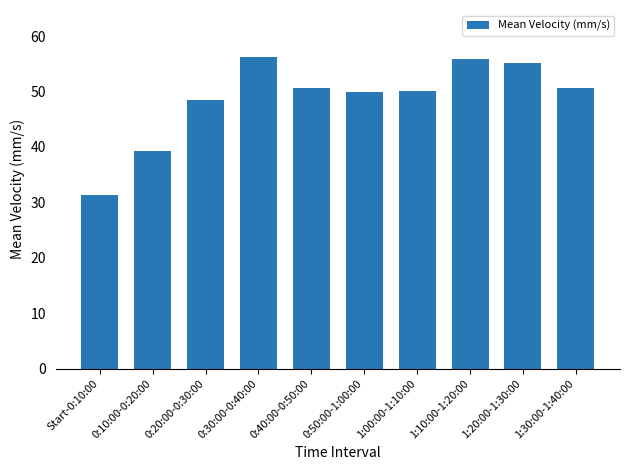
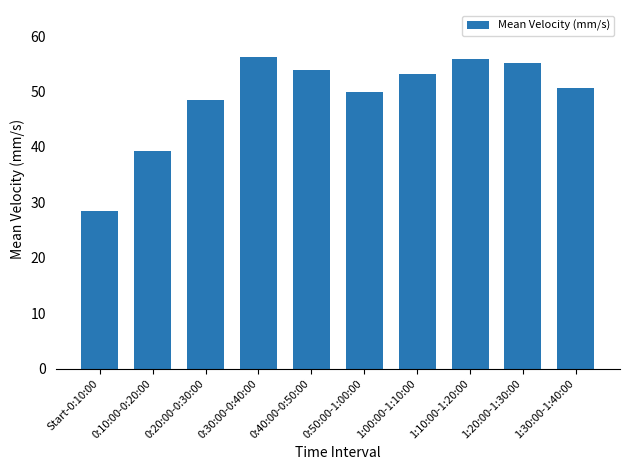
Start-0:10:00: 31 -> 28
0:40:00-0:50:00: 51 -> 54
1:00:00-1:10:00: 50 -> 53
